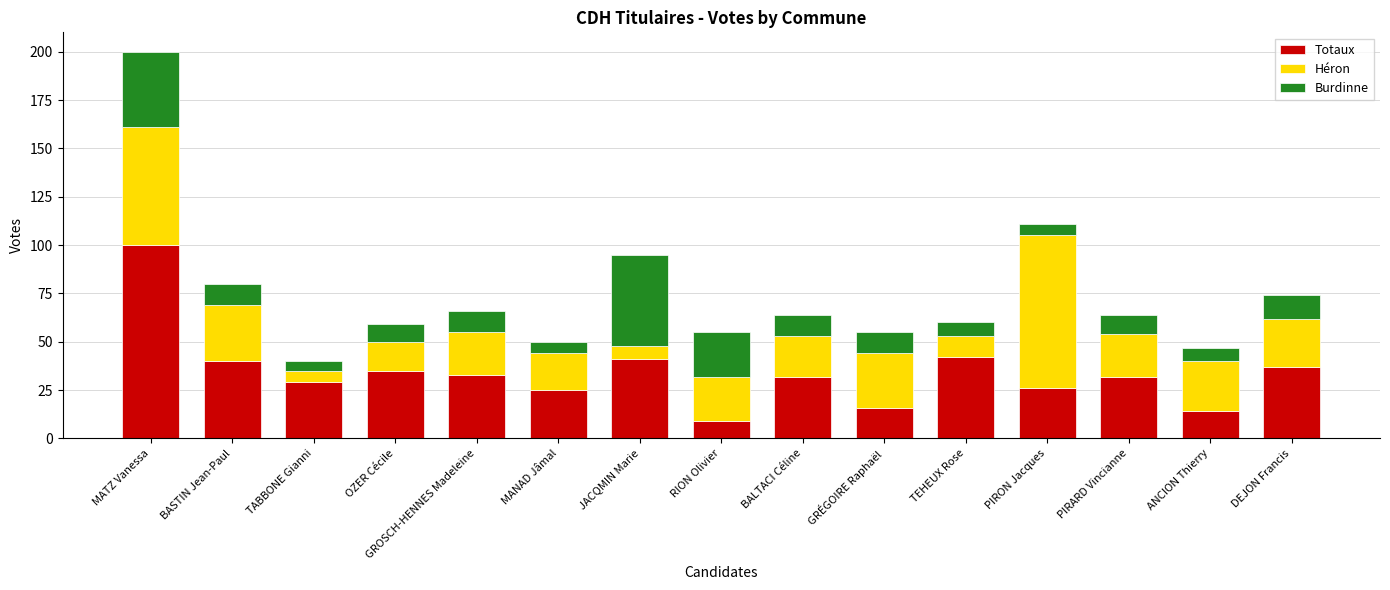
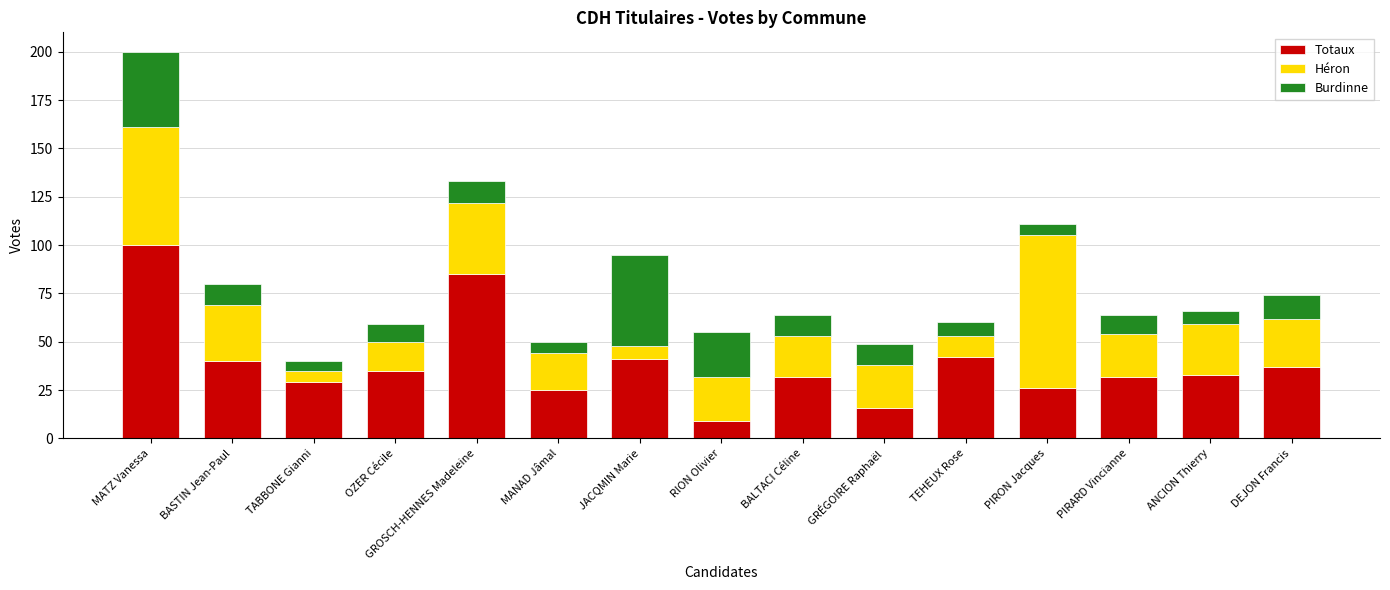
Totaux, GROSCH-HENNES Madeleine: 33 -> 85
Héron, GROSCH-HENNES Madeleine: 22 -> 37
Héron, GRÉGOIRE Raphaël: 28 -> 22
Totaux, ANCION Thierry: 14 -> 33
